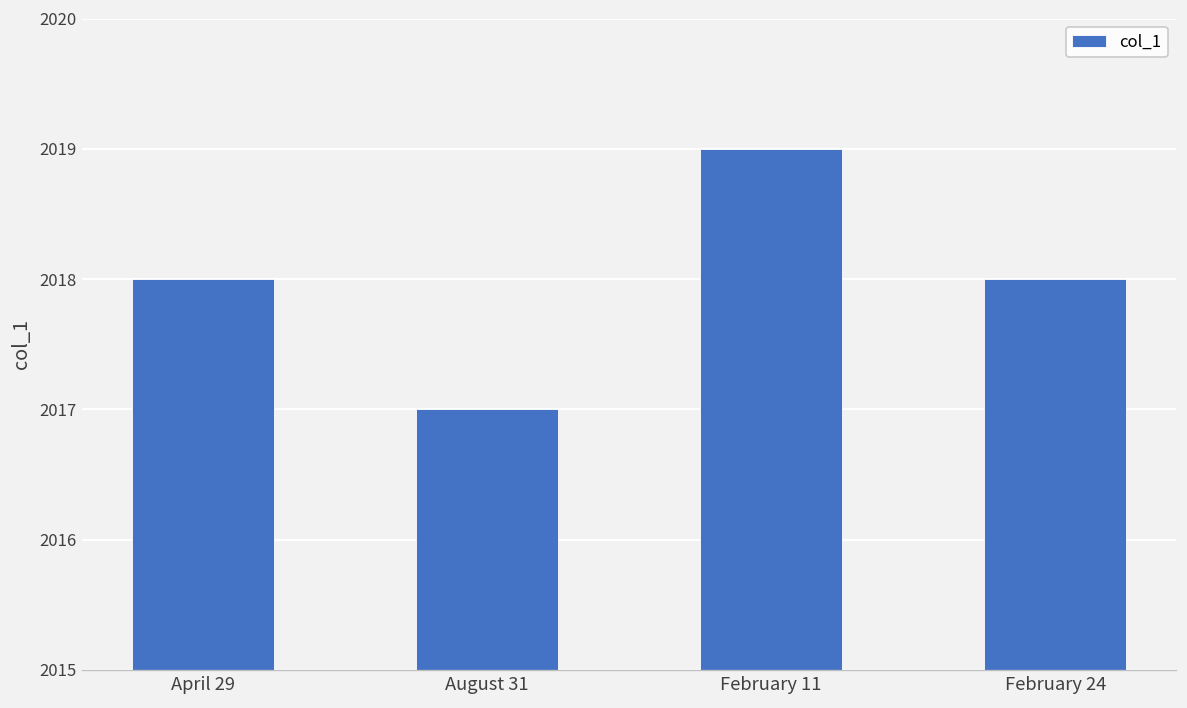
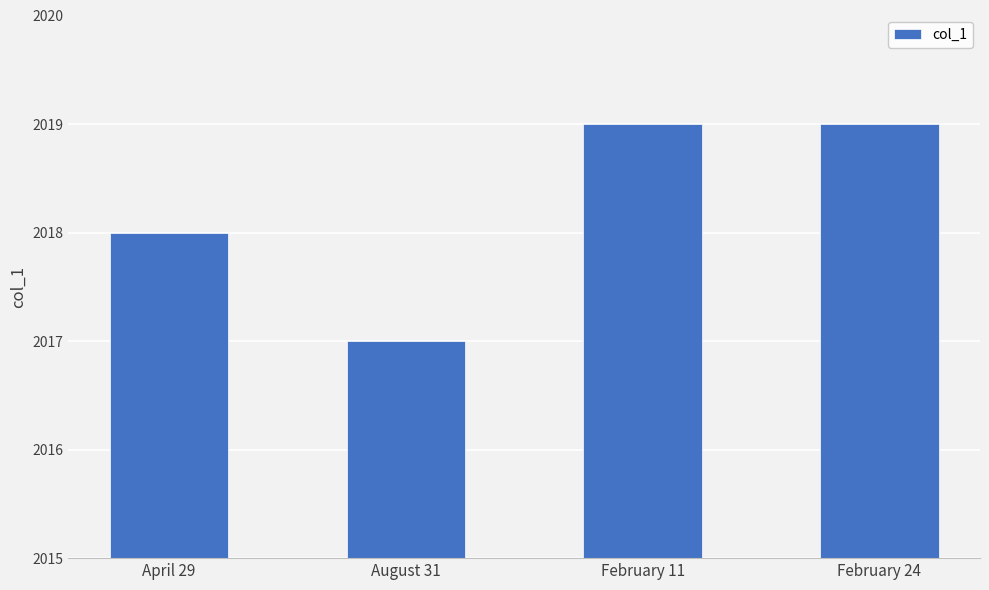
February 24: 2018 -> 2019
